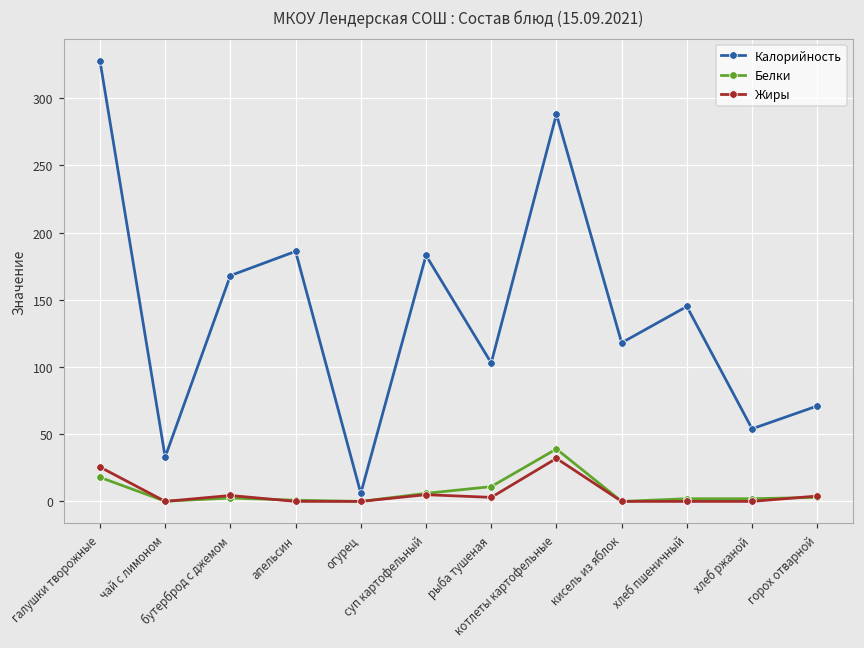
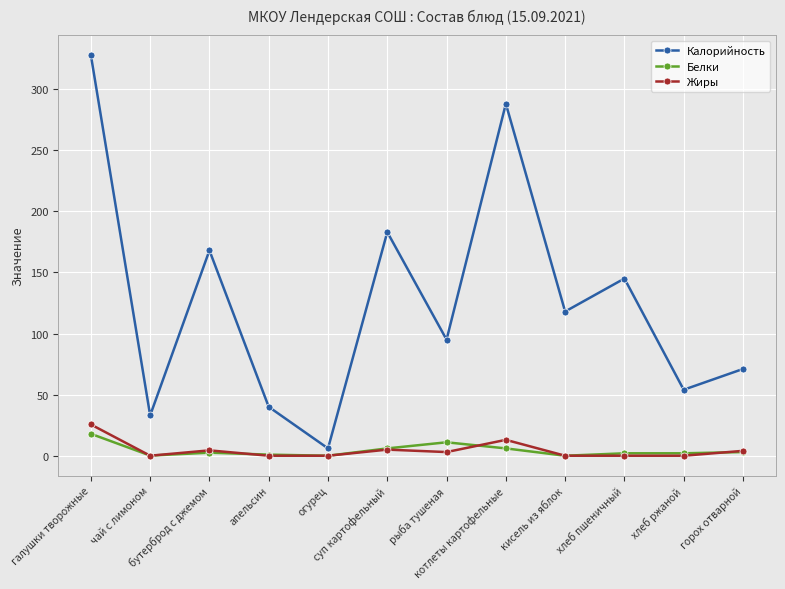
Калорийность, апельсин: 186 -> 40
Калорийность, рыба тушеная: 103 -> 95
Белки, котлеты картофельные: 39 -> 6
Жиры, котлеты картофельные: 32 -> 13
